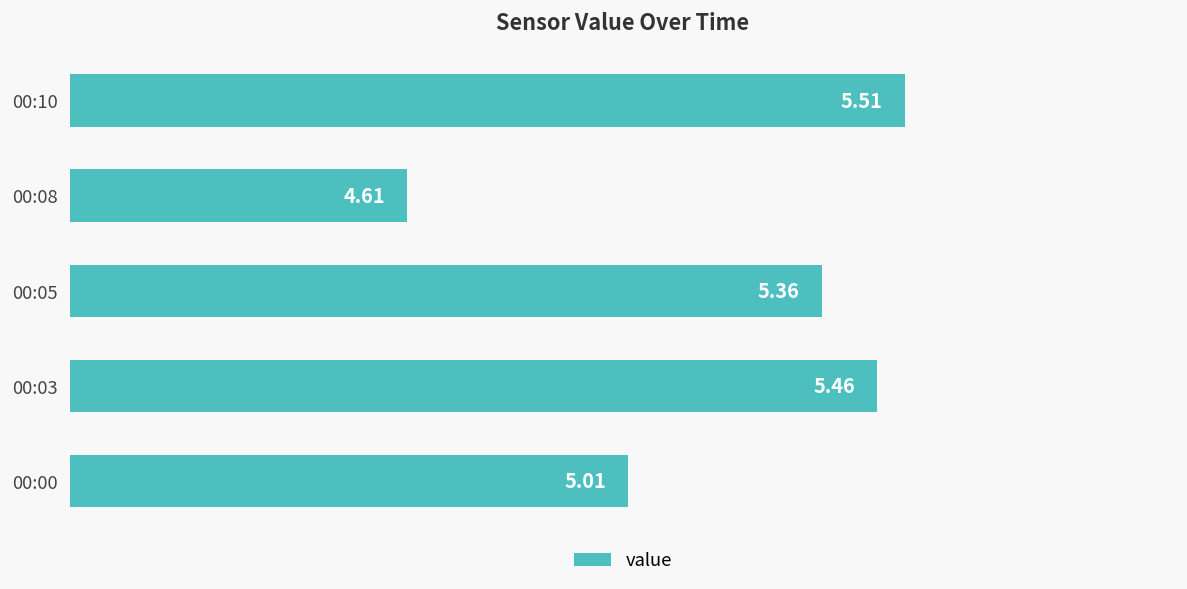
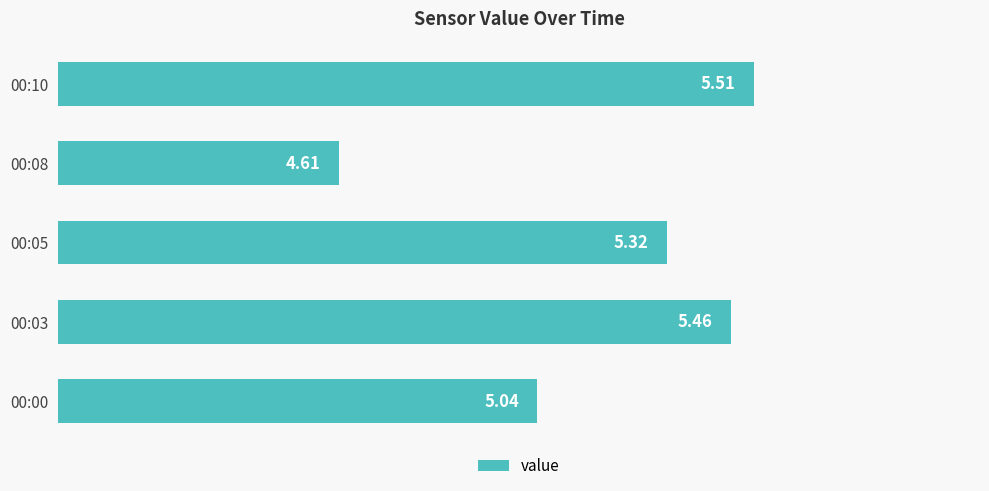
00:05: 5.36 -> 5.32
00:00: 5.01 -> 5.04
